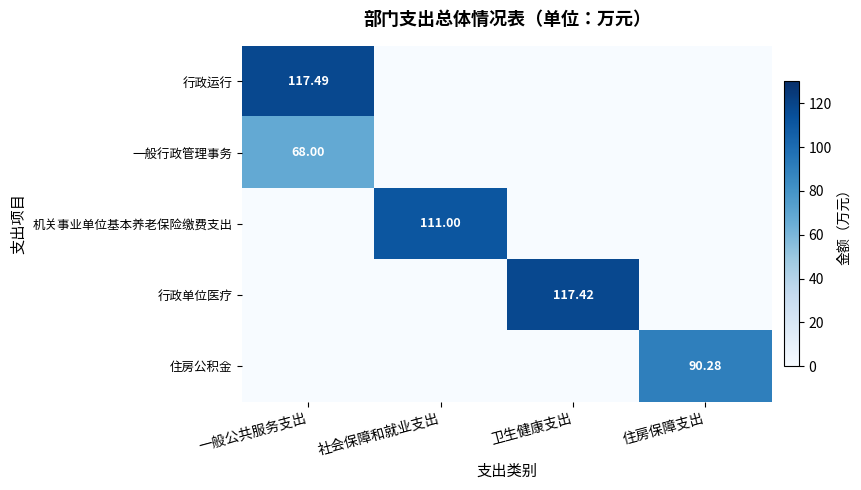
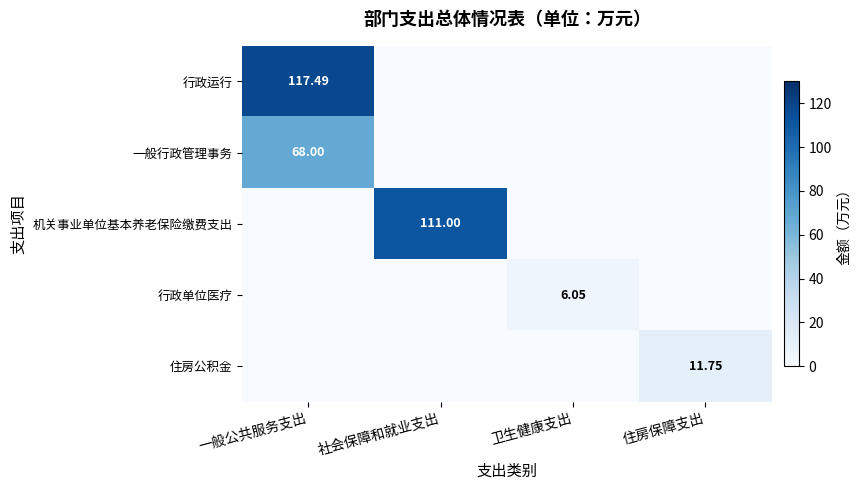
行政单位医疗, 卫生健康支出: 117.42 -> 6.05
住房公积金, 住房保障支出: 90.28 -> 11.75
